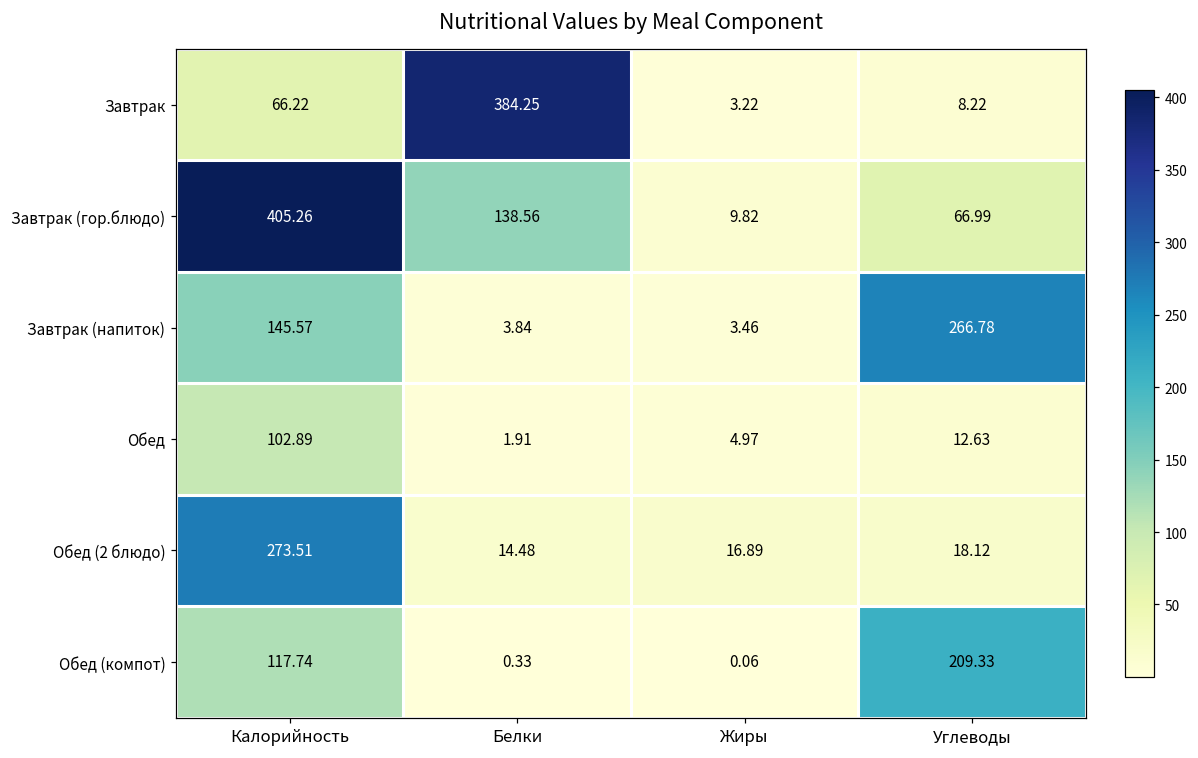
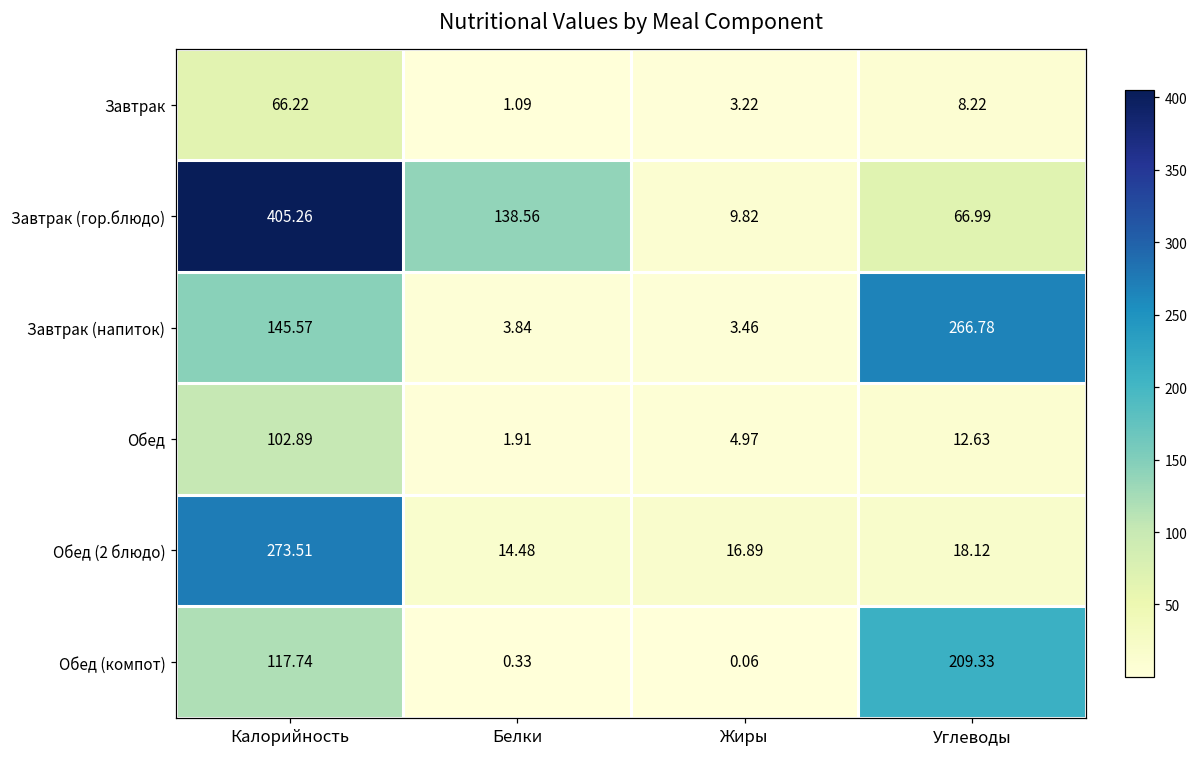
Завтрак, Белки: 384.25 -> 1.09
